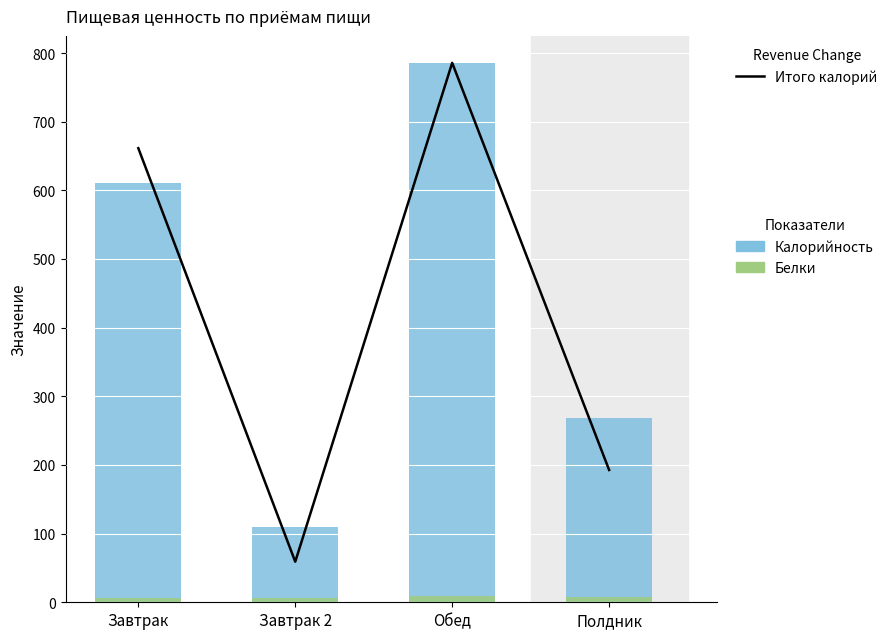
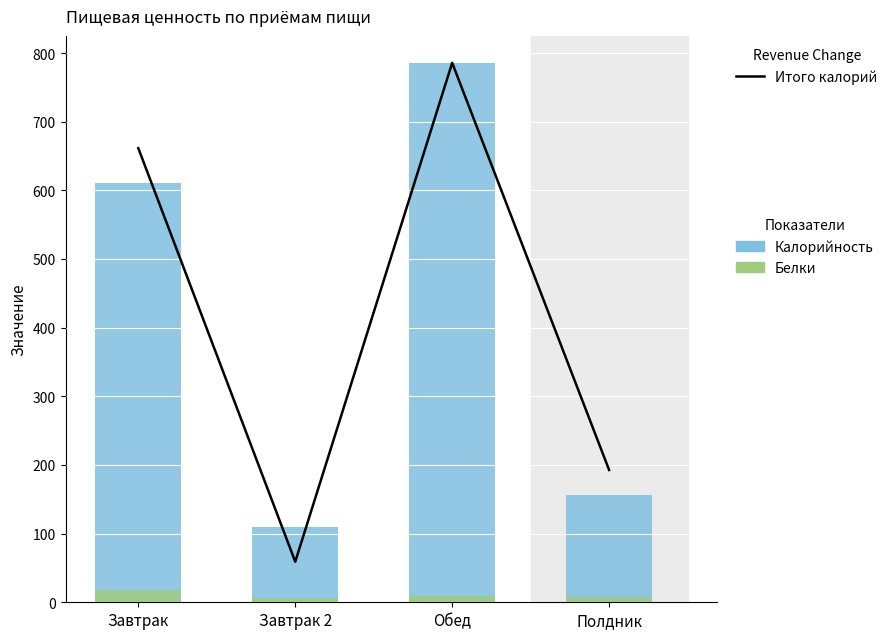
Белки, Завтрак: 10 -> 20
Калорийность, Полдник: 270 -> 160
